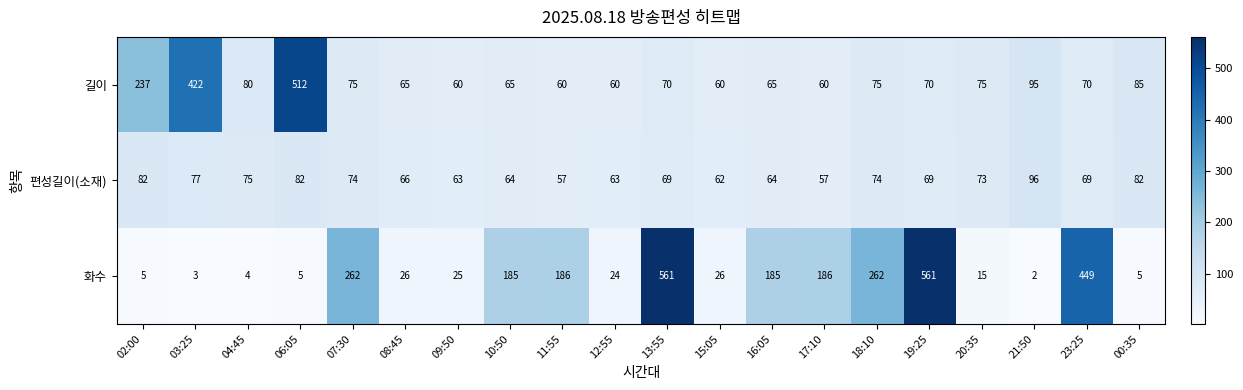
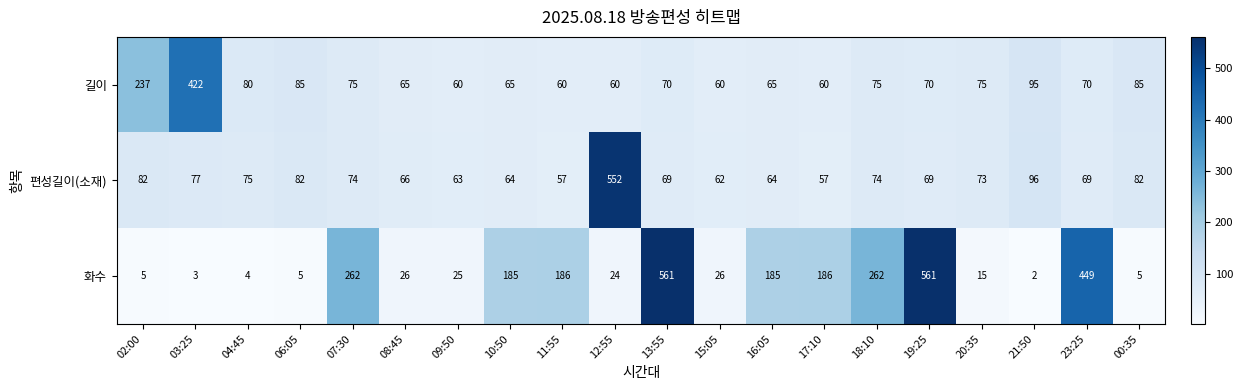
길이, 06:05: 512 -> 85
편성길이(소재), 12:55: 63 -> 552
